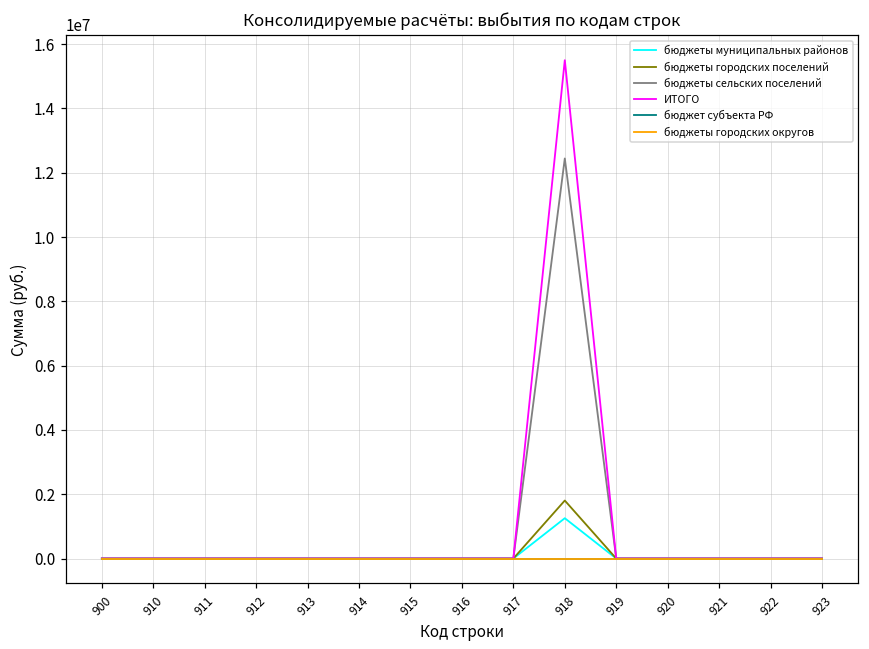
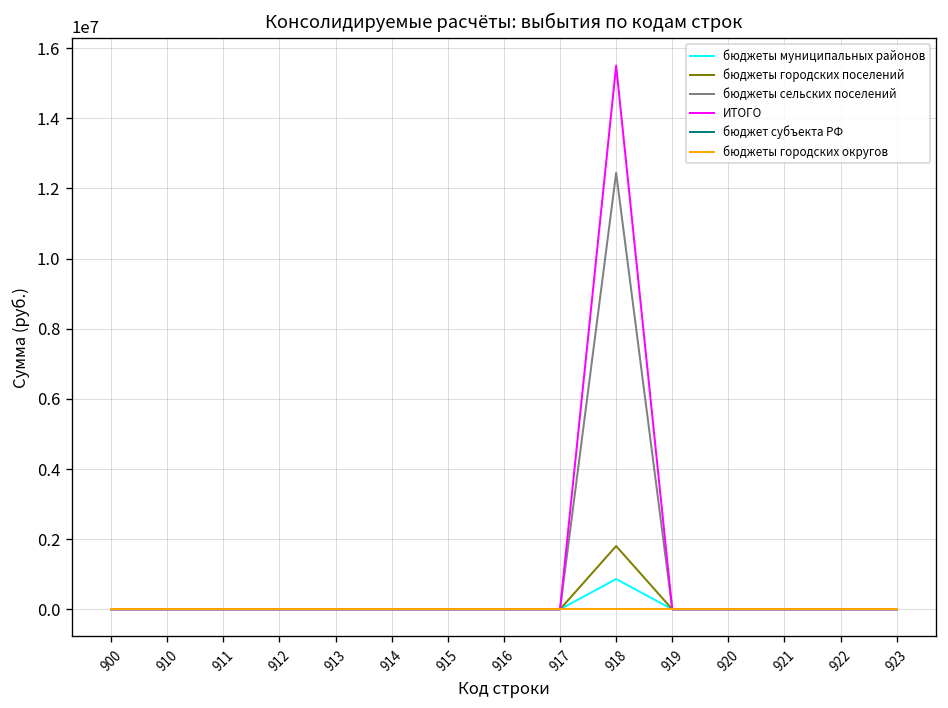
бюджеты муниципальных районов, 918: 1300000 -> 900000
